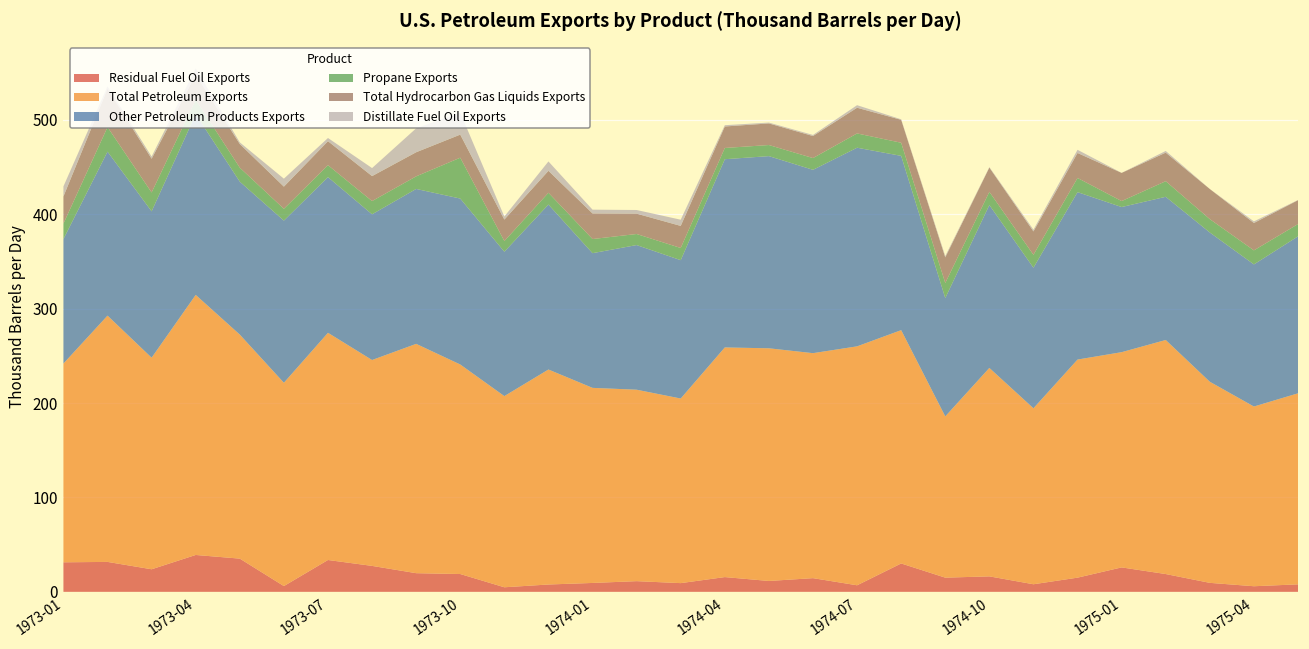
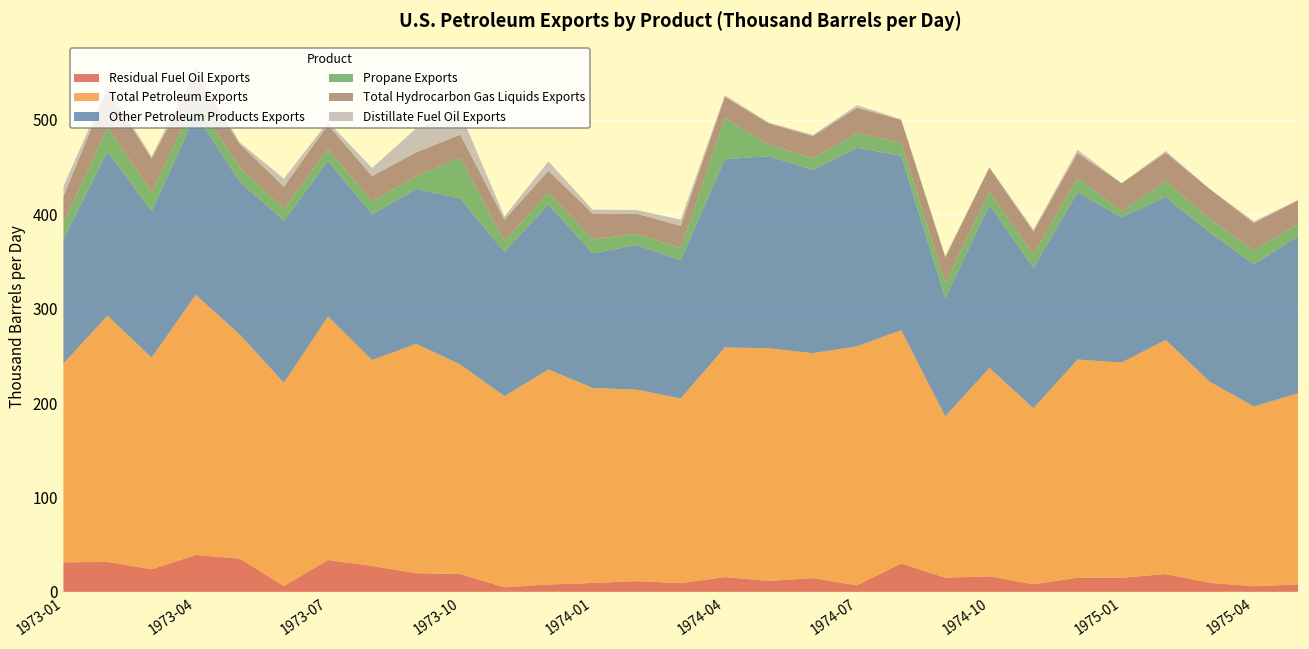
Total Petroleum Exports, 1973-07: 240 -> 260
Propane Exports, 1974-04: 10 -> 40
Residual Fuel Oil Exports, 1975-01: 30 -> 10
